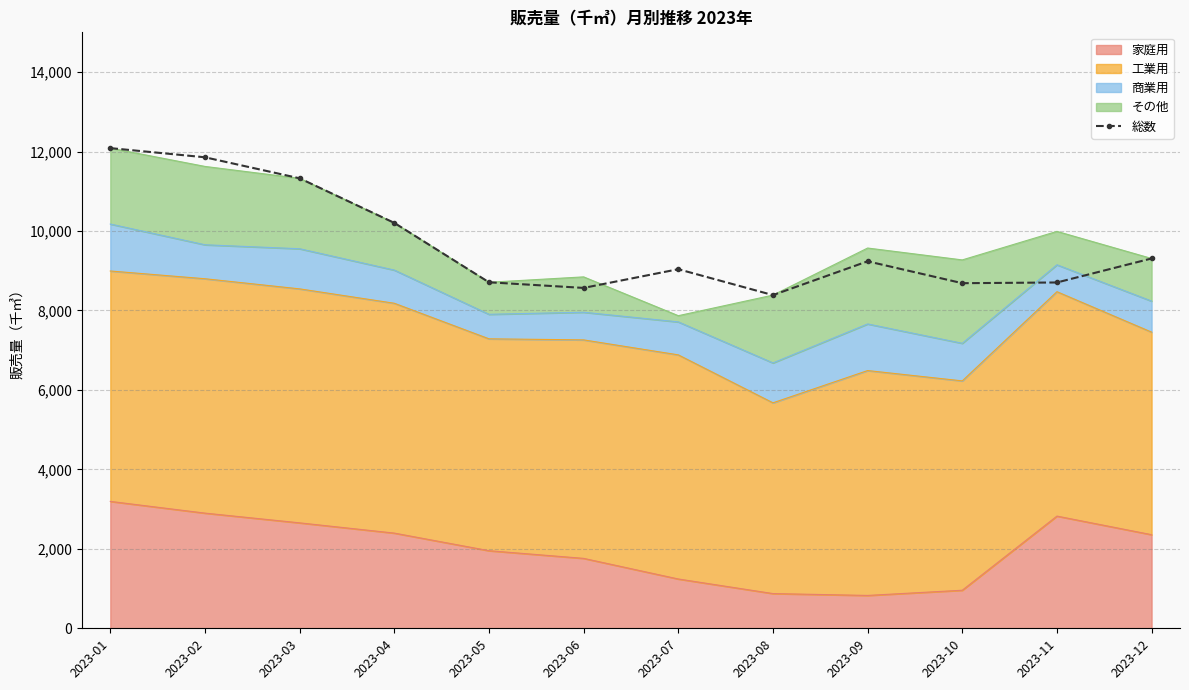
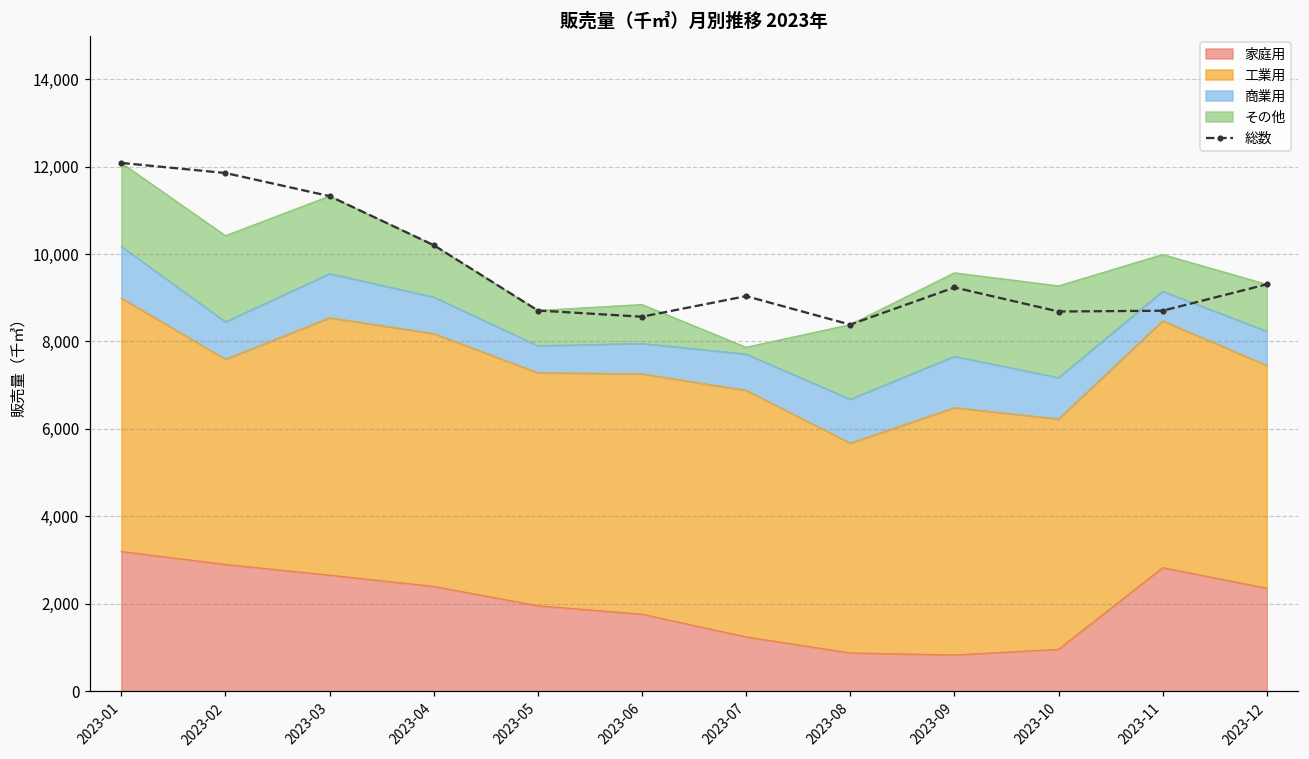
工業用, 2023-02: 5,900 -> 4,700
